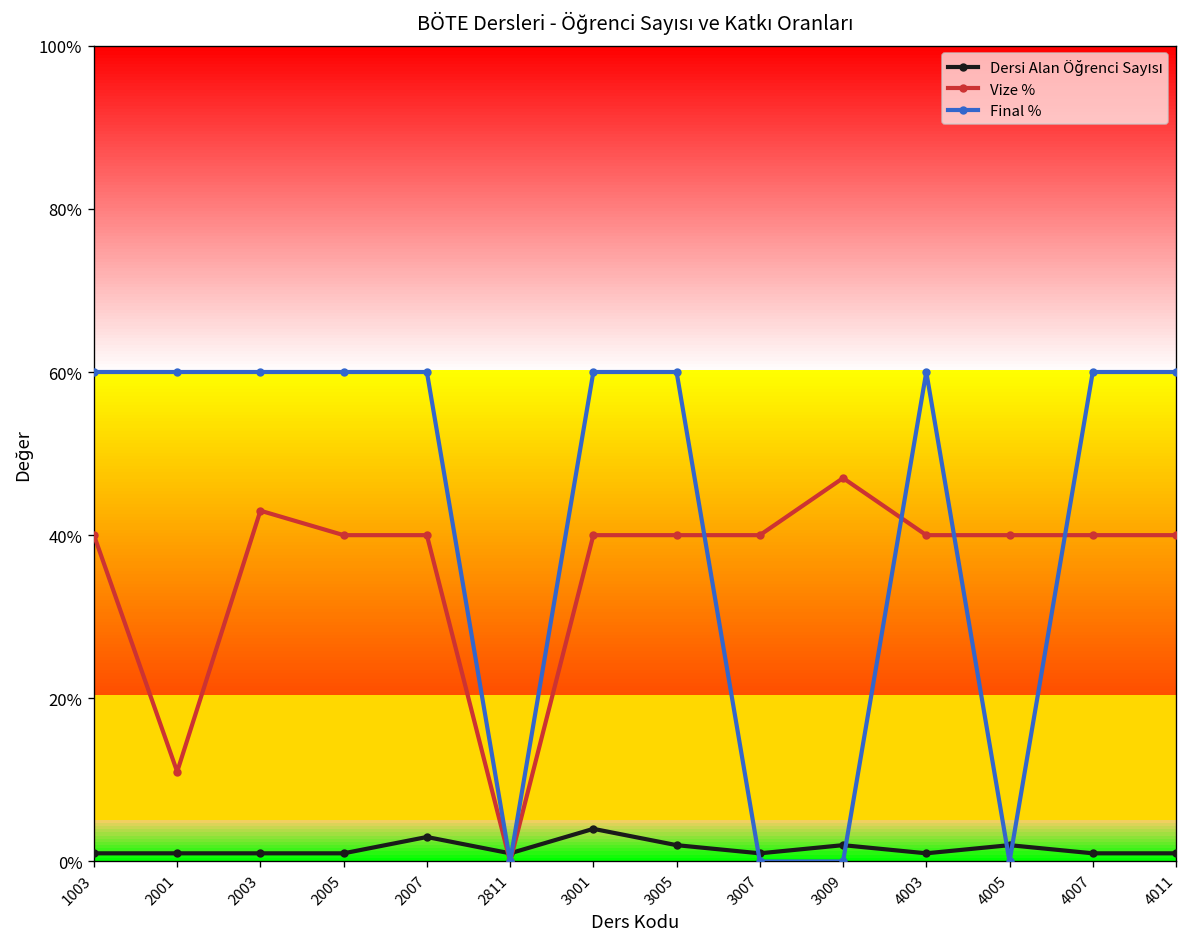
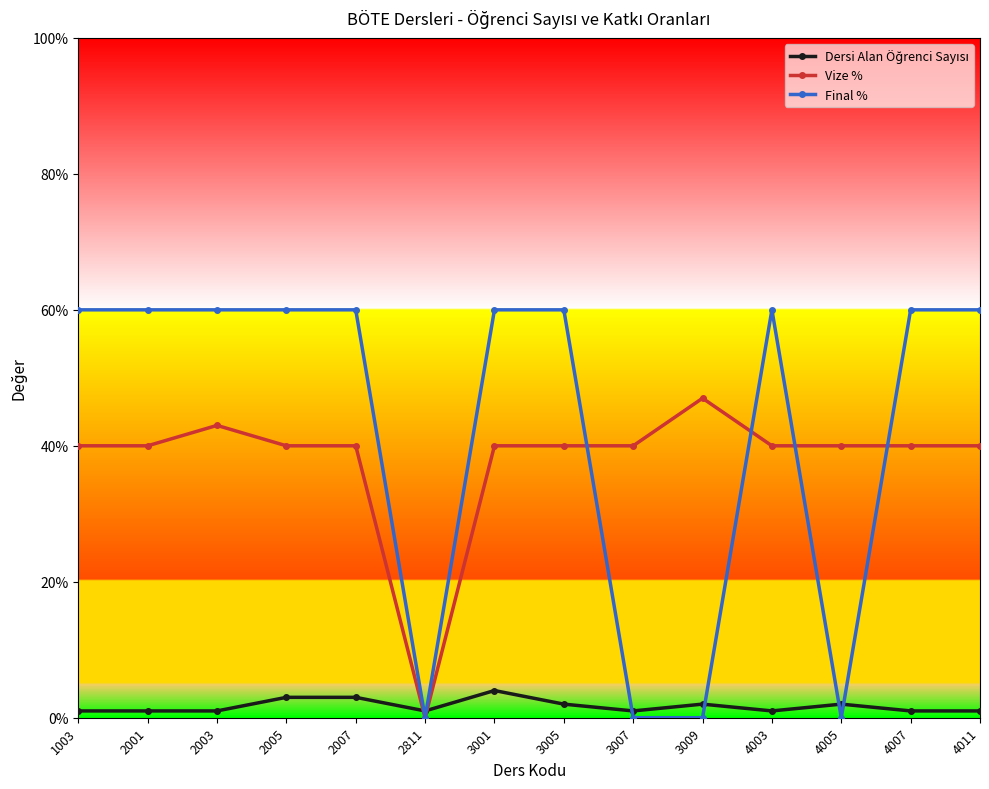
Vize %, 2001: 11% -> 40%
Dersi Alan Öğrenci Sayısı, 2005: 1% -> 3%
